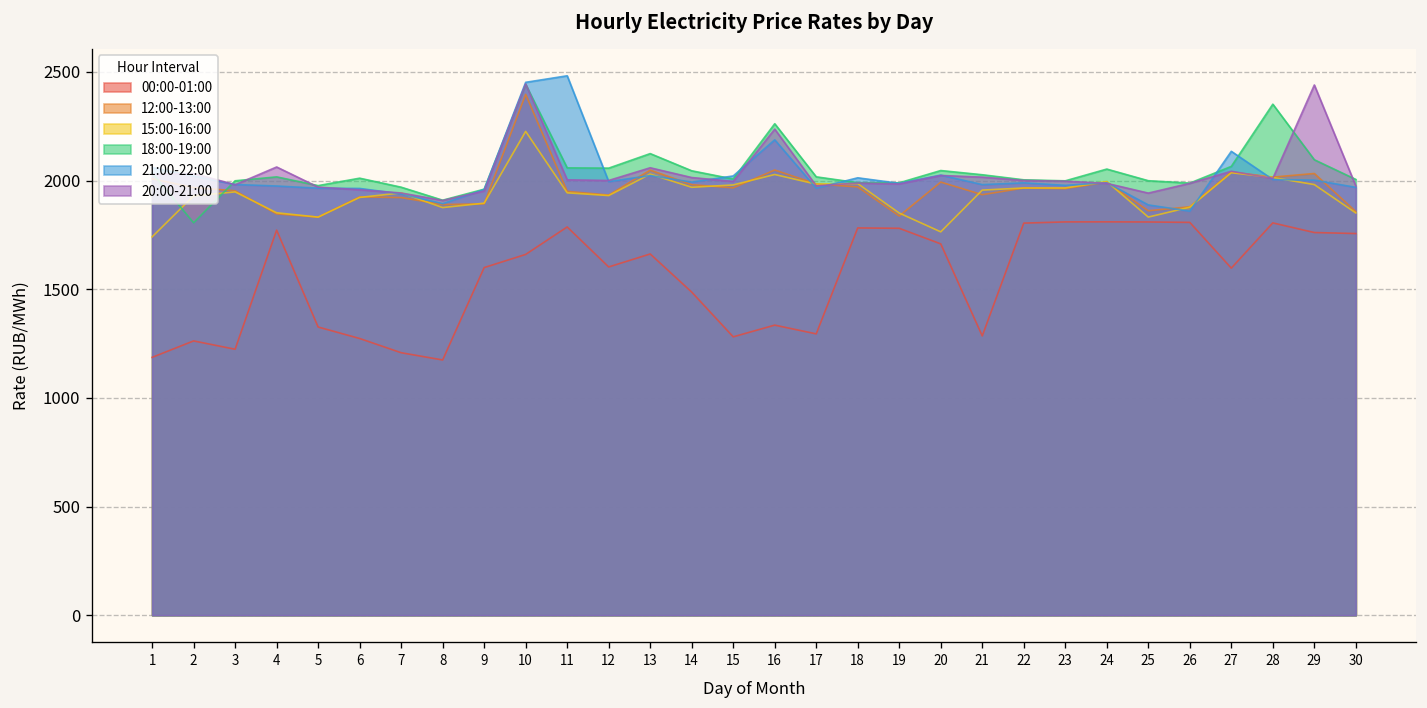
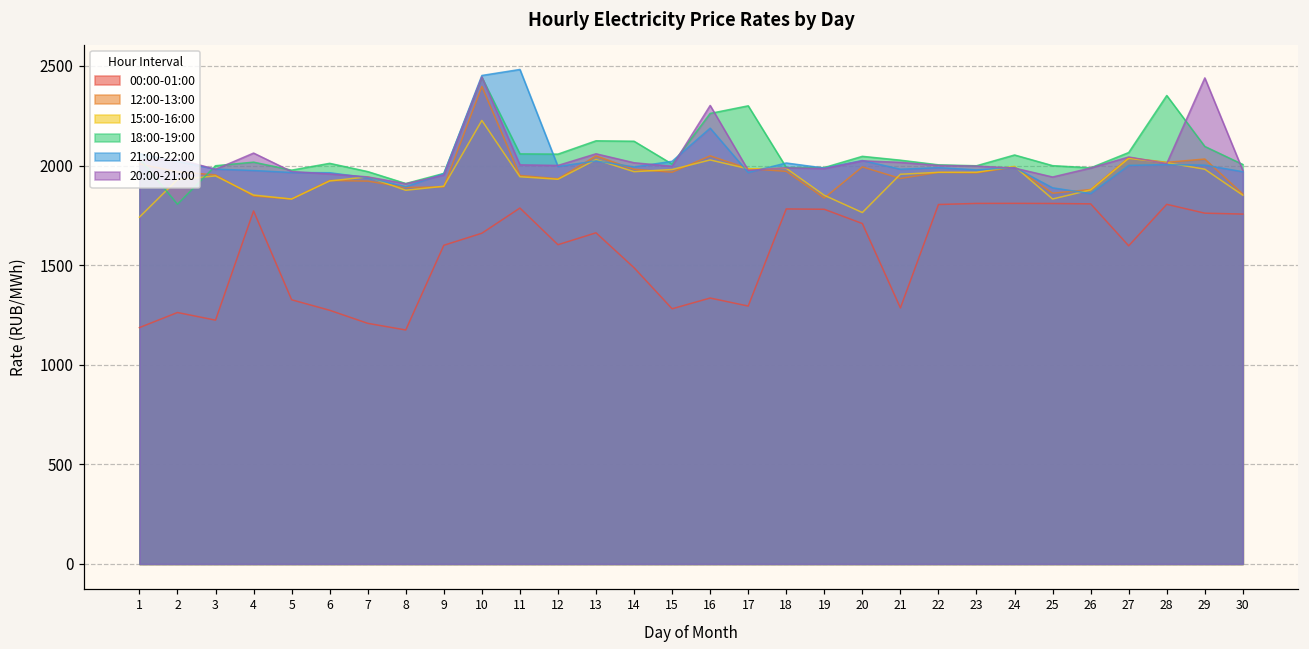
18:00-19:00, 14: 2050 -> 2120
20:00-21:00, 16: 2240 -> 2300
18:00-19:00, 17: 2020 -> 2300
21:00-22:00, 27: 2130 -> 2000
